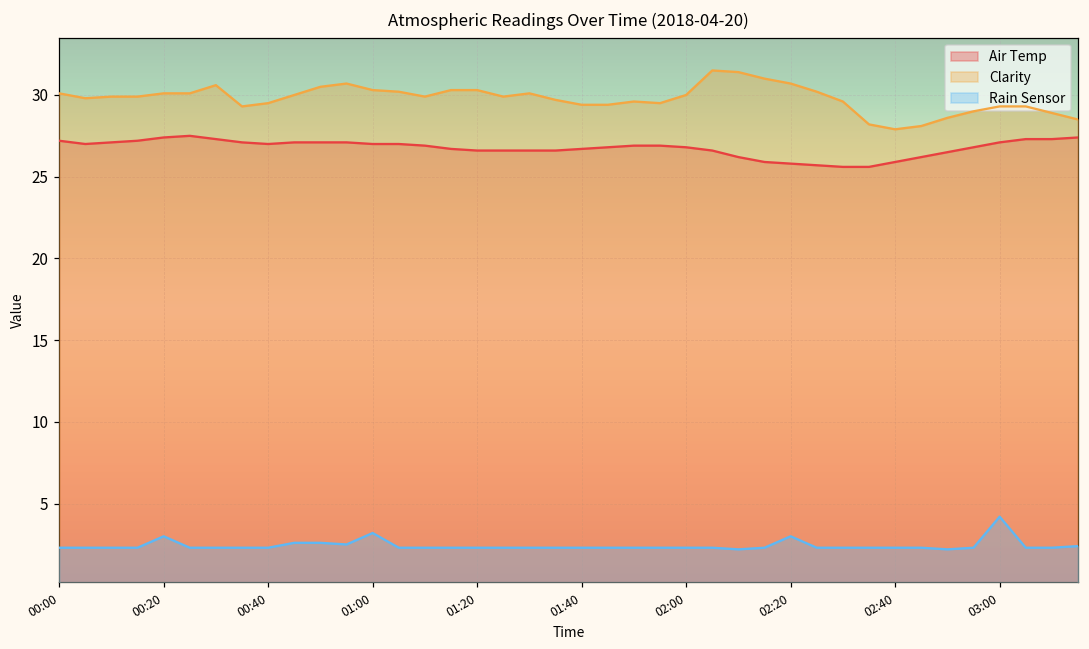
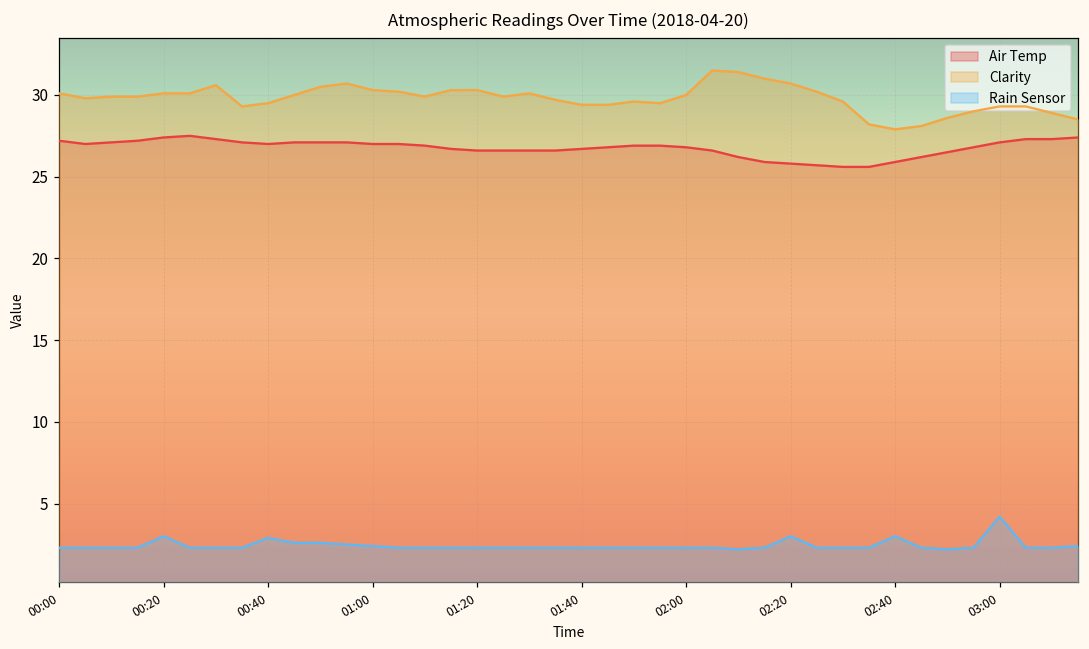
Rain Sensor, 00:40: 2.3 -> 2.9
Rain Sensor, 01:00: 3.2 -> 2.4
Rain Sensor, 02:40: 2.3 -> 3.0
